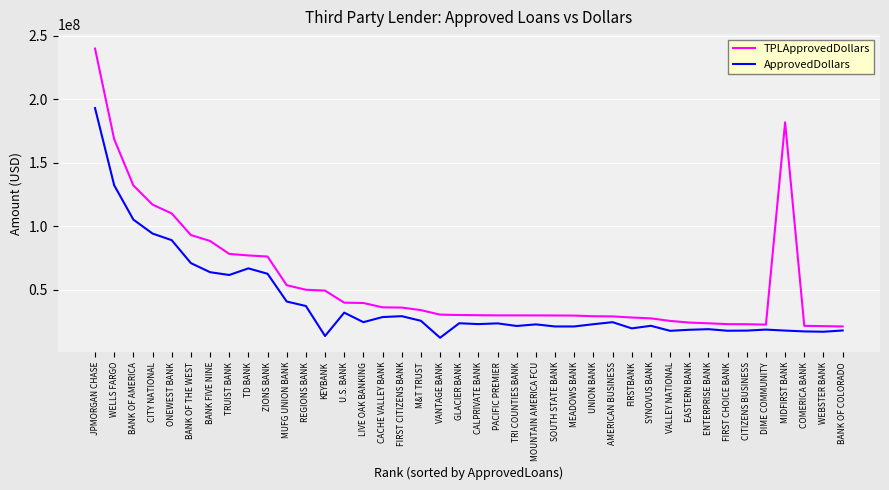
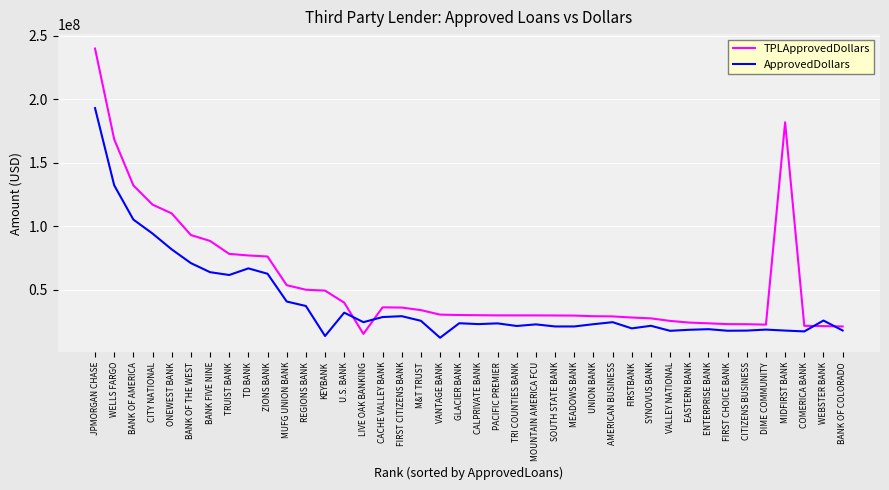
ApprovedDollars, ONEWEST BANK: 89000000 -> 82000000
TPLApprovedDollars, LIVE OAK BANKING: 39000000 -> 15000000
ApprovedDollars, WEBSTER BANK: 17000000 -> 26000000
